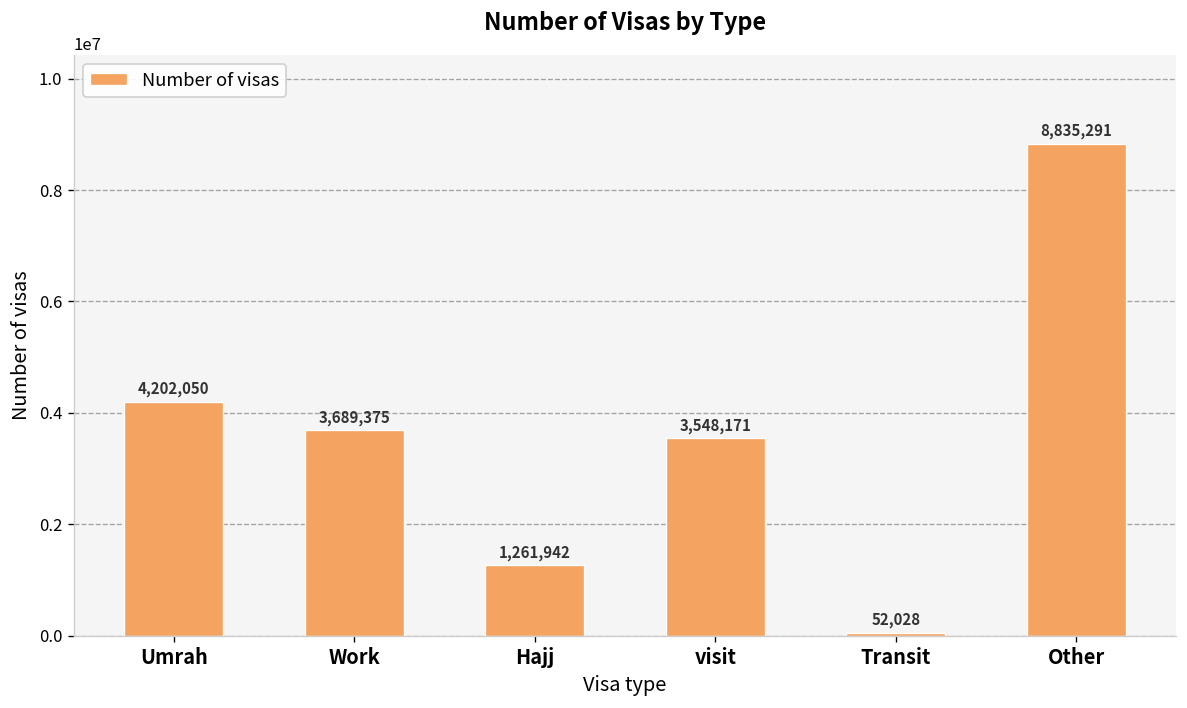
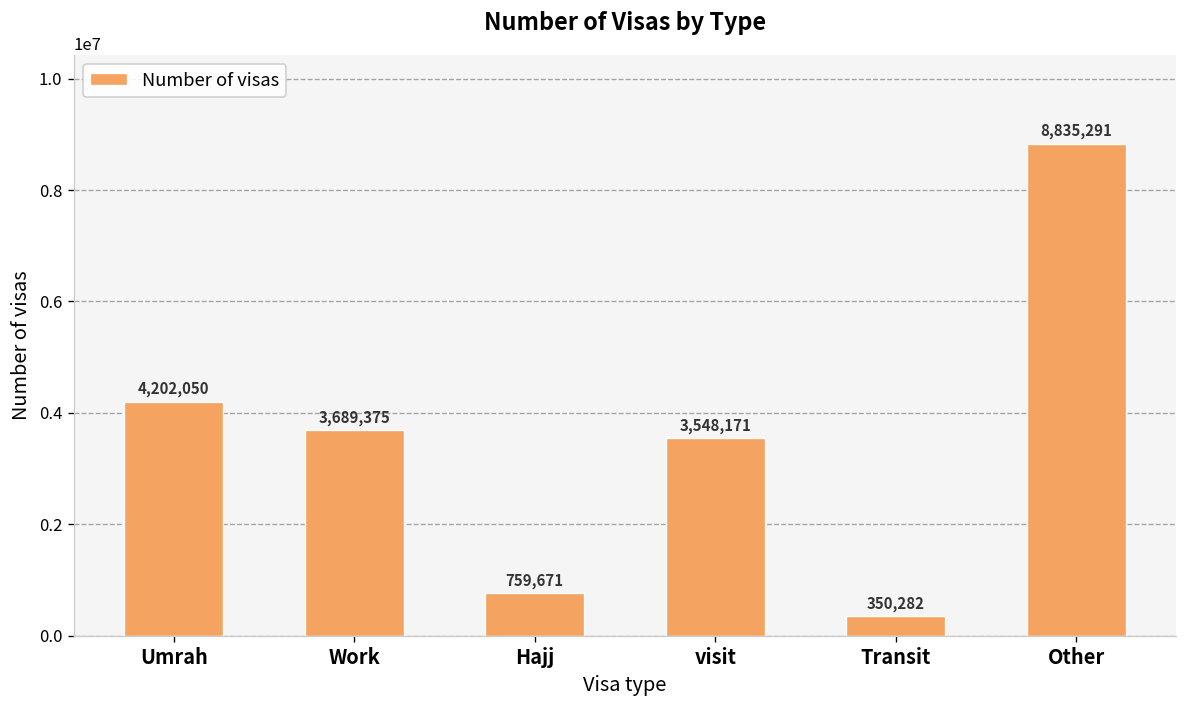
Hajj: 1,261,942 -> 759,671
Transit: 52,028 -> 350,282
